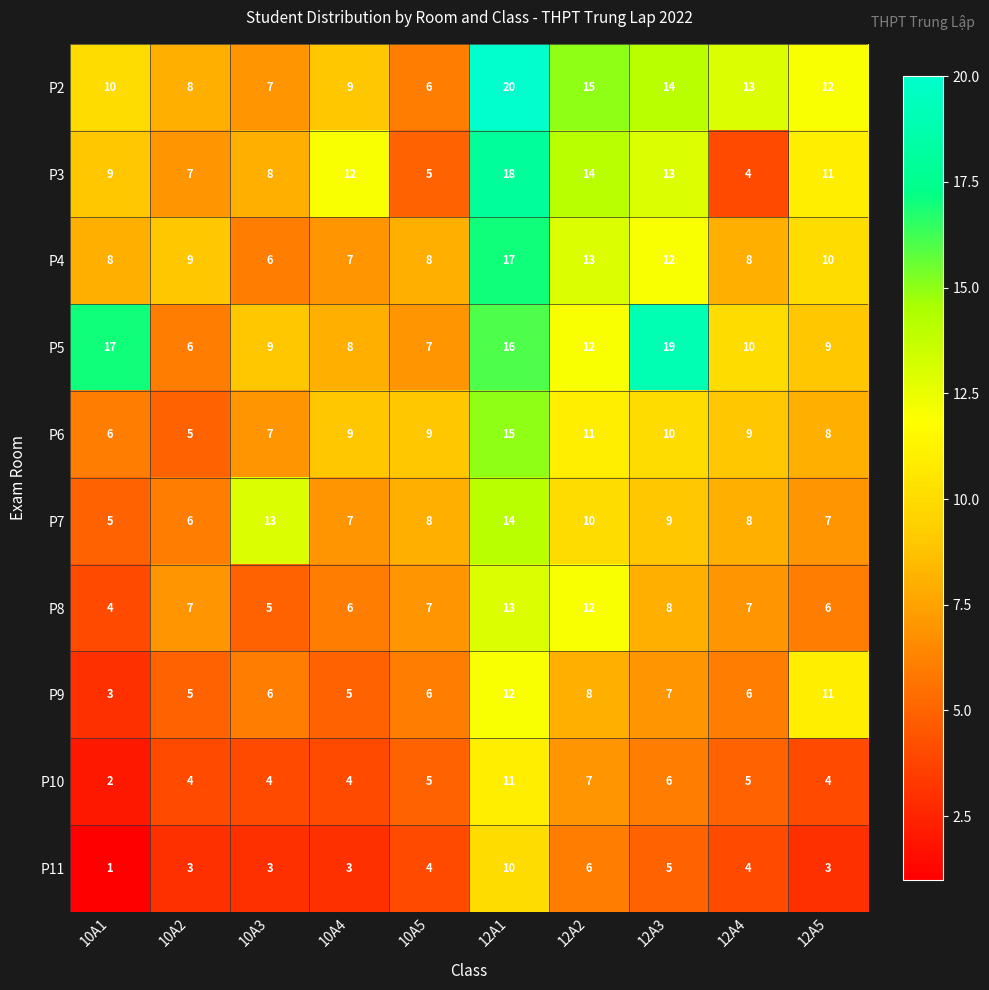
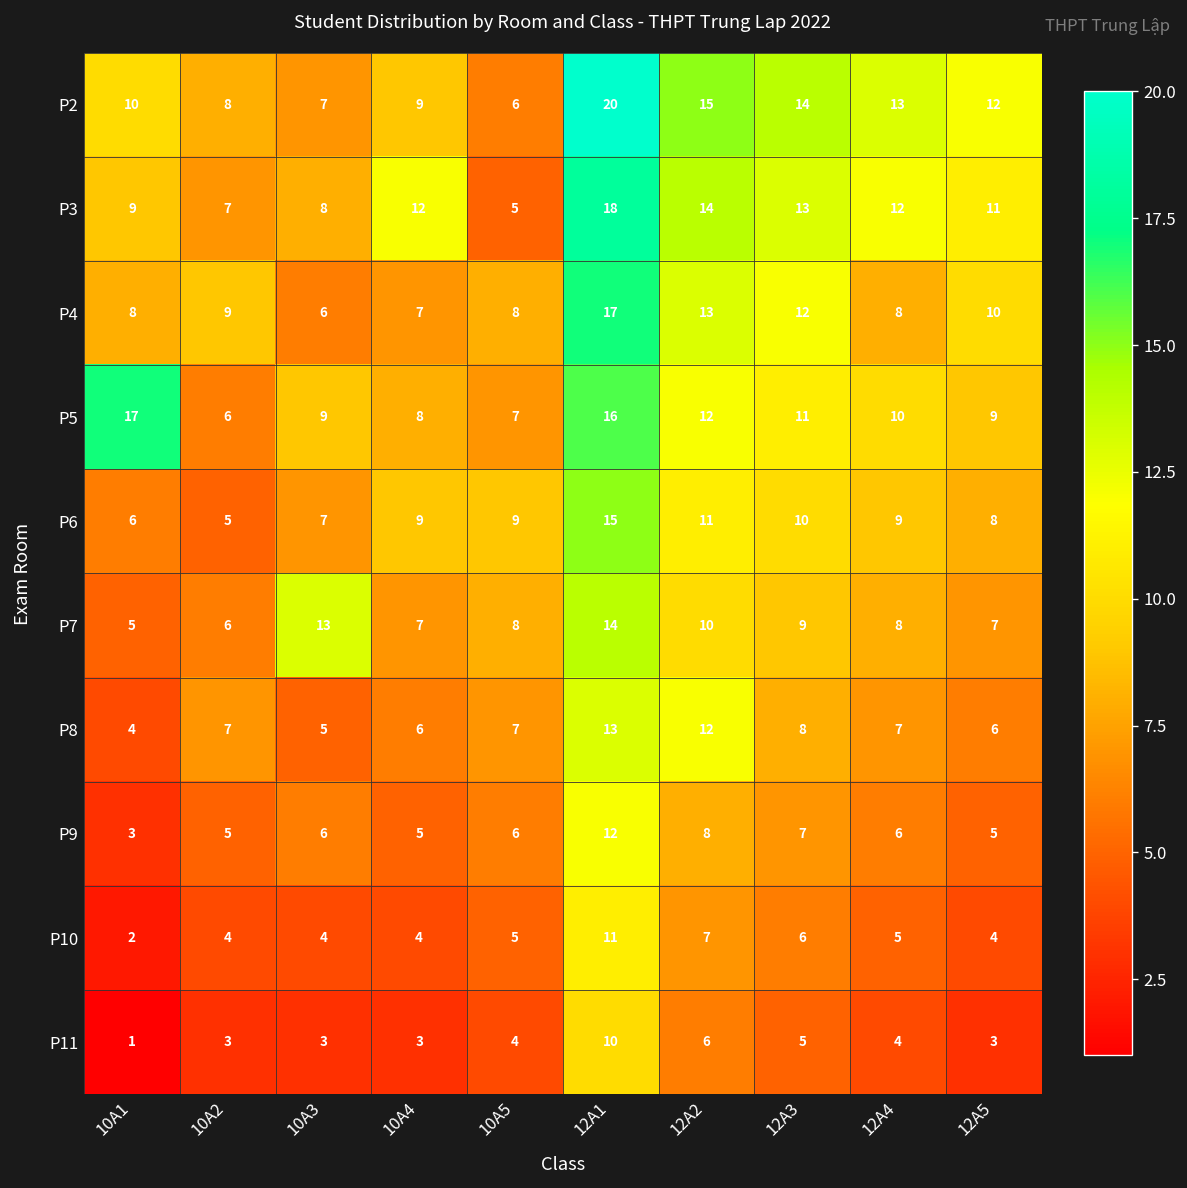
P3, 12A4: 4 -> 12
P5, 12A3: 19 -> 11
P9, 12A5: 11 -> 5
